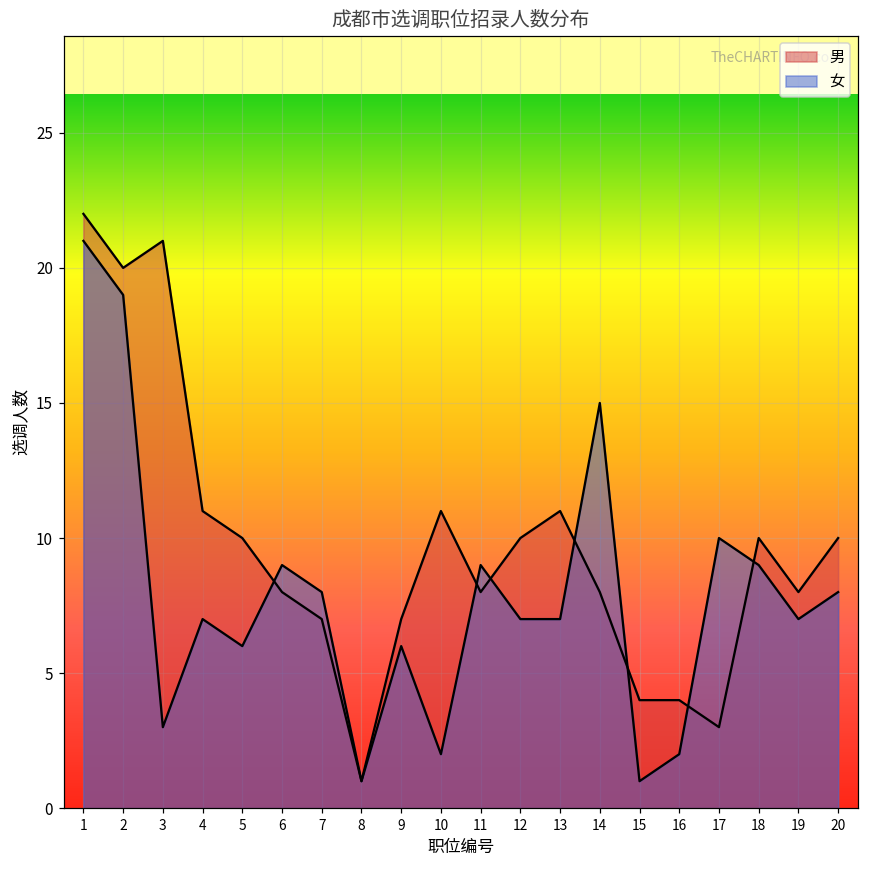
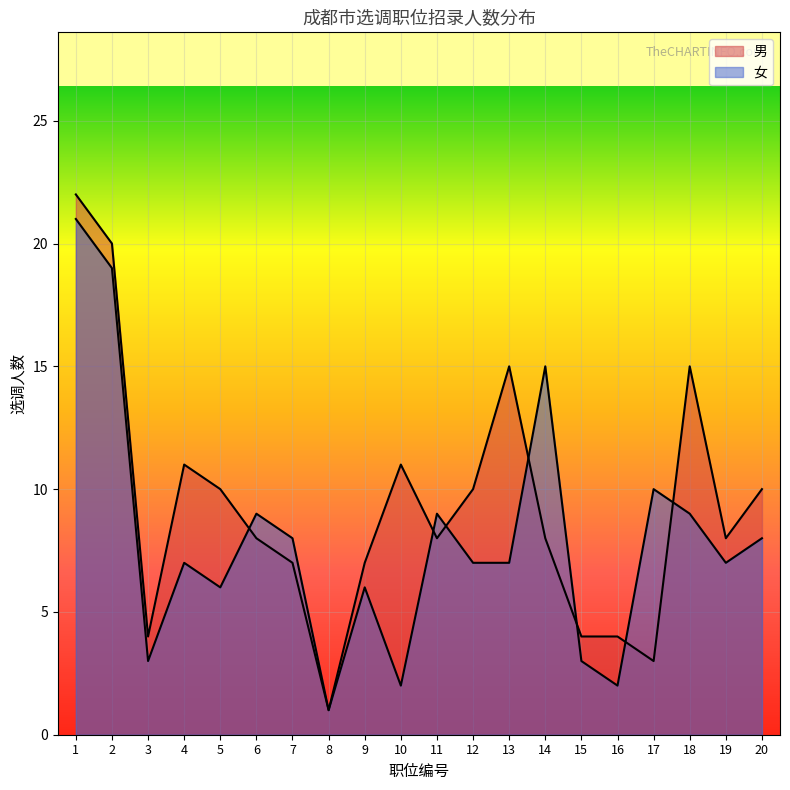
男, 3: 21 -> 4
男, 13: 11 -> 15
女, 15: 1 -> 3
男, 18: 10 -> 15
